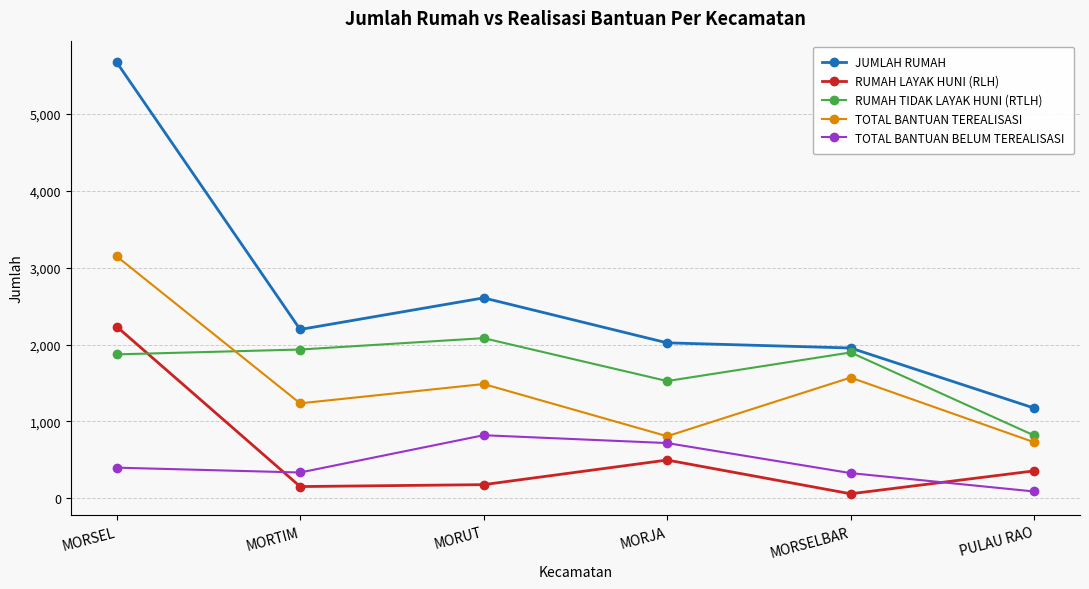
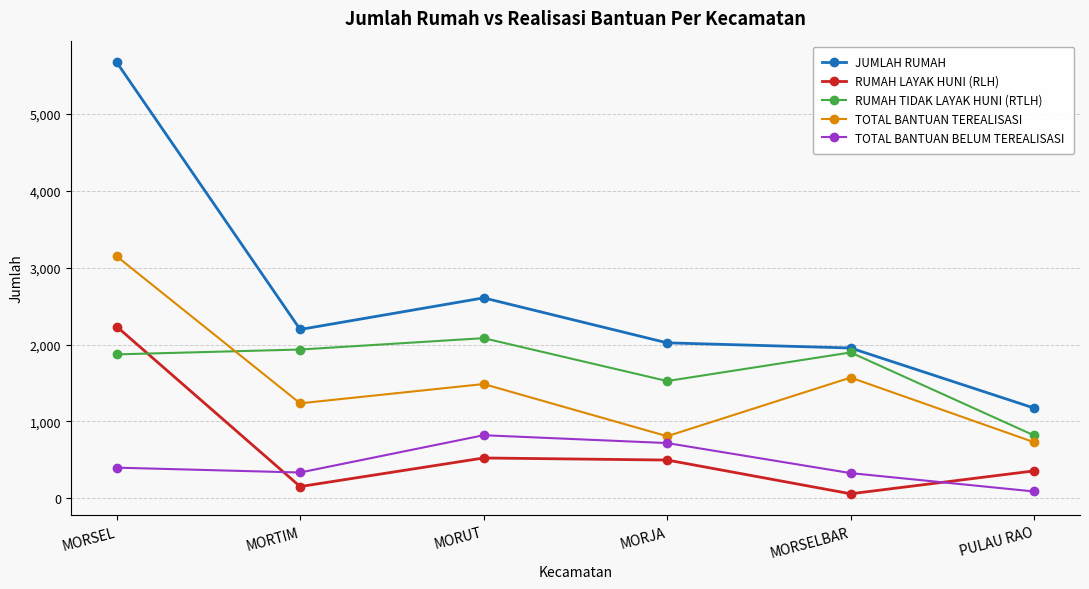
RUMAH LAYAK HUNI (RLH), MORUT: 200 -> 500
